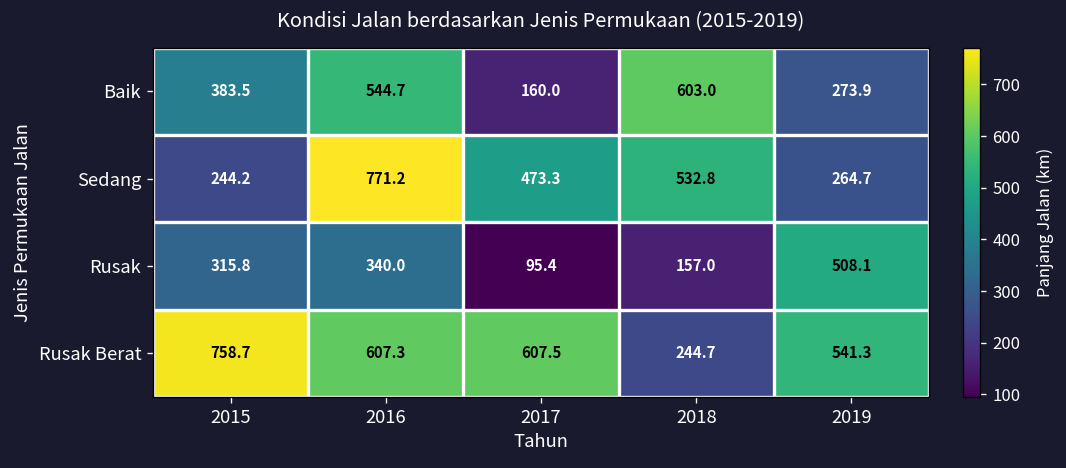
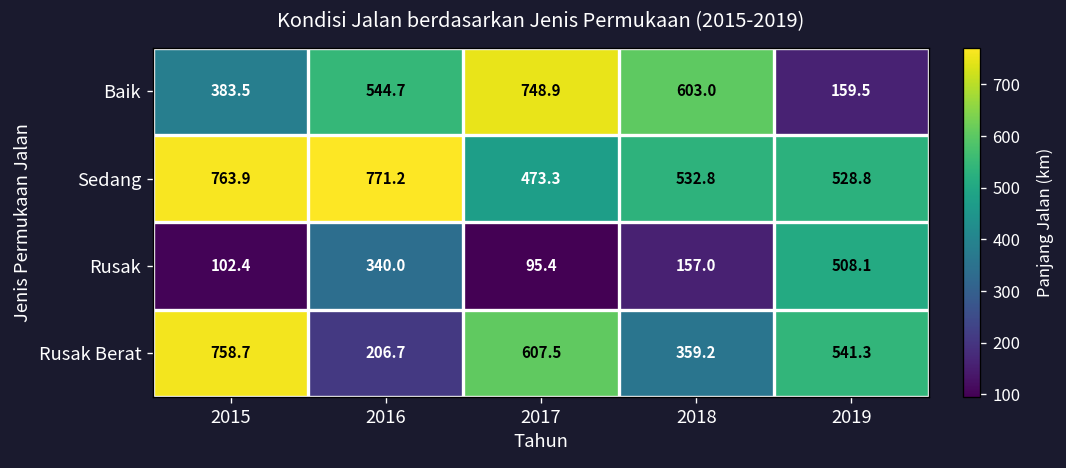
Baik, 2017: 160.0 -> 748.9
Baik, 2019: 273.9 -> 159.5
Sedang, 2015: 244.2 -> 763.9
Sedang, 2019: 264.7 -> 528.8
Rusak, 2015: 315.8 -> 102.4
Rusak Berat, 2016: 607.3 -> 206.7
Rusak Berat, 2018: 244.7 -> 359.2
